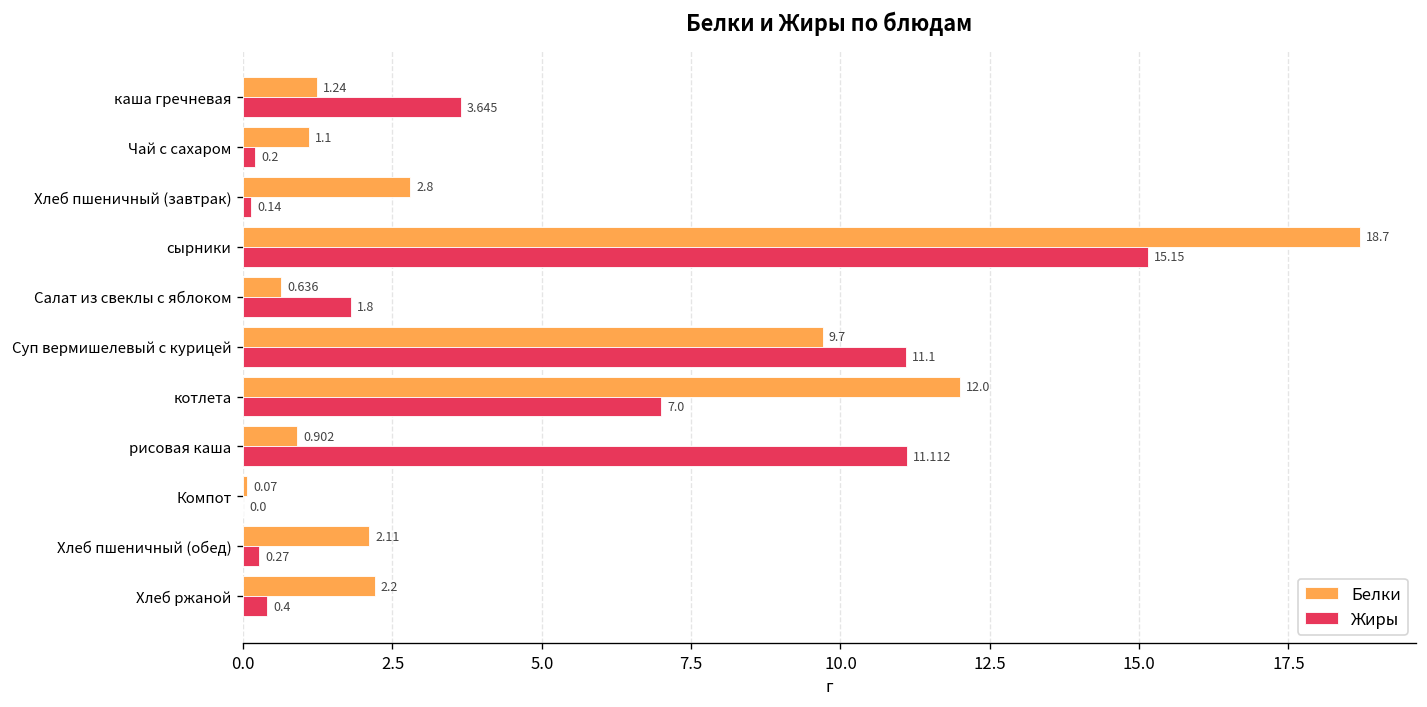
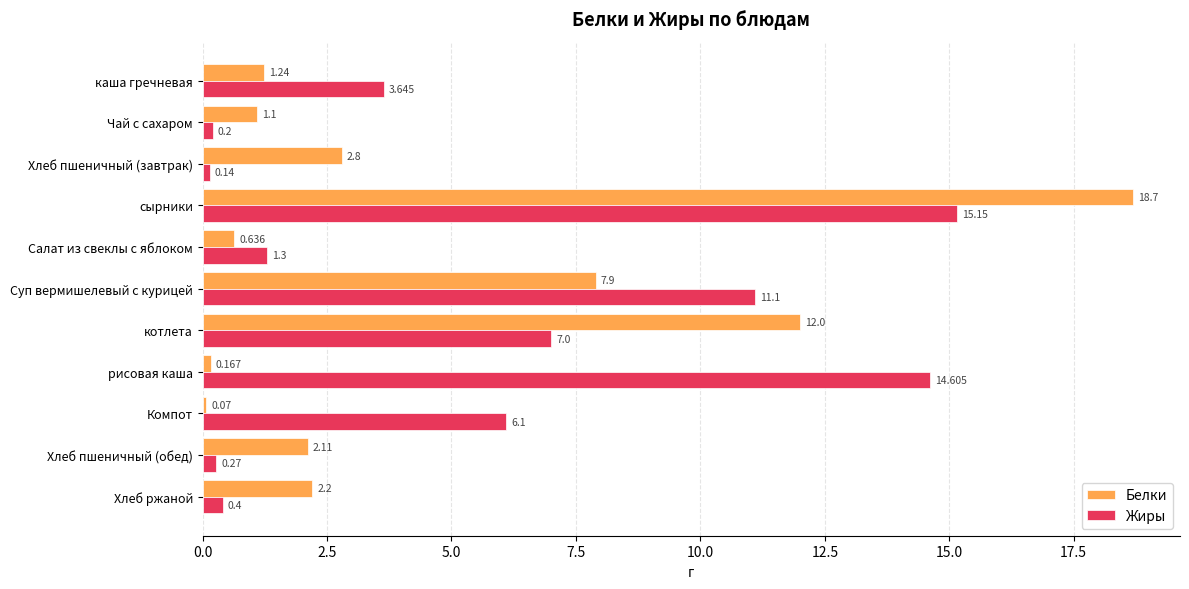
Жиры, Салат из свеклы с яблоком: 1.8 -> 1.3
Белки, Суп вермишелевый с курицей: 9.7 -> 7.9
Белки, рисовая каша: 0.902 -> 0.167
Жиры, рисовая каша: 11.112 -> 14.605
Жиры, Компот: 0.0 -> 6.1
